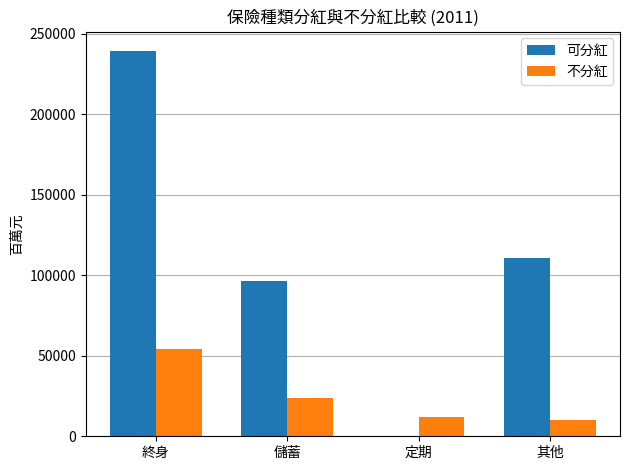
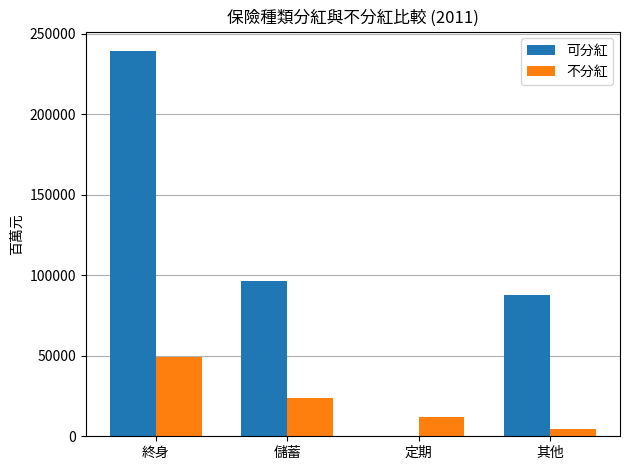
不分紅, 終身: 54000 -> 49000
可分紅, 其他: 110000 -> 88000
不分紅, 其他: 10000 -> 5000
